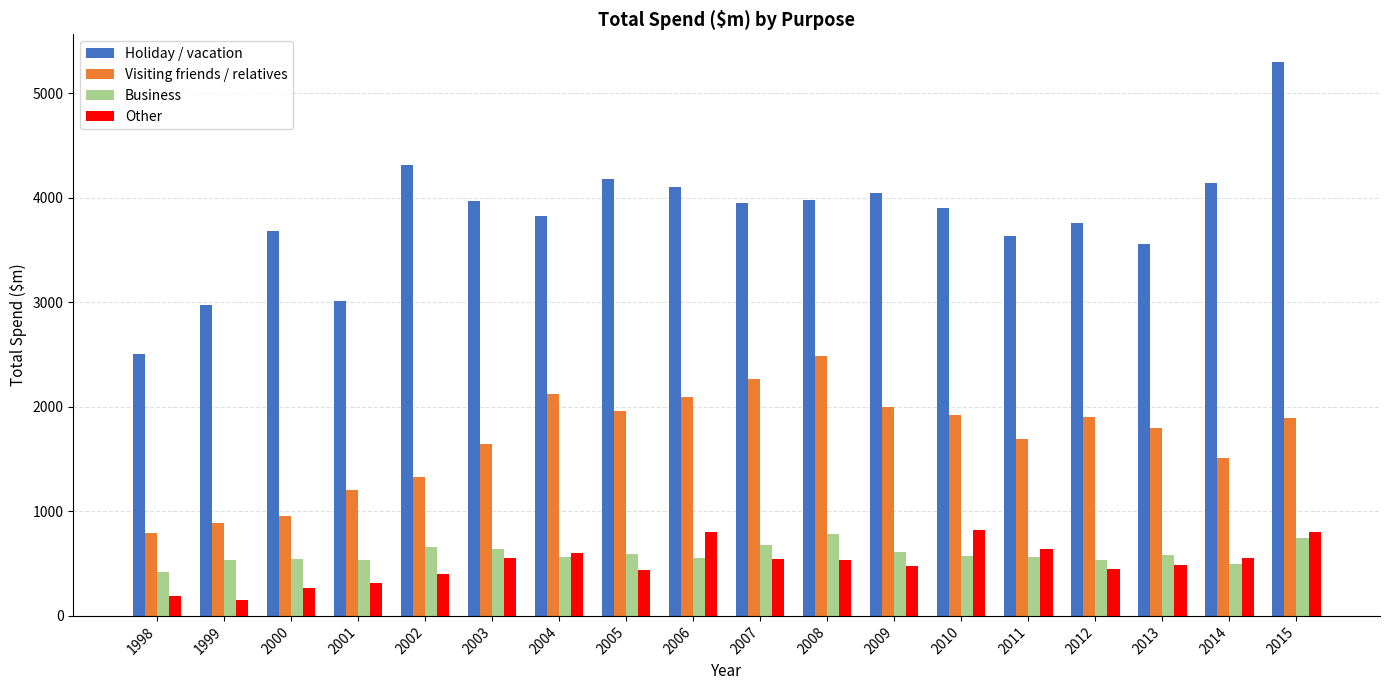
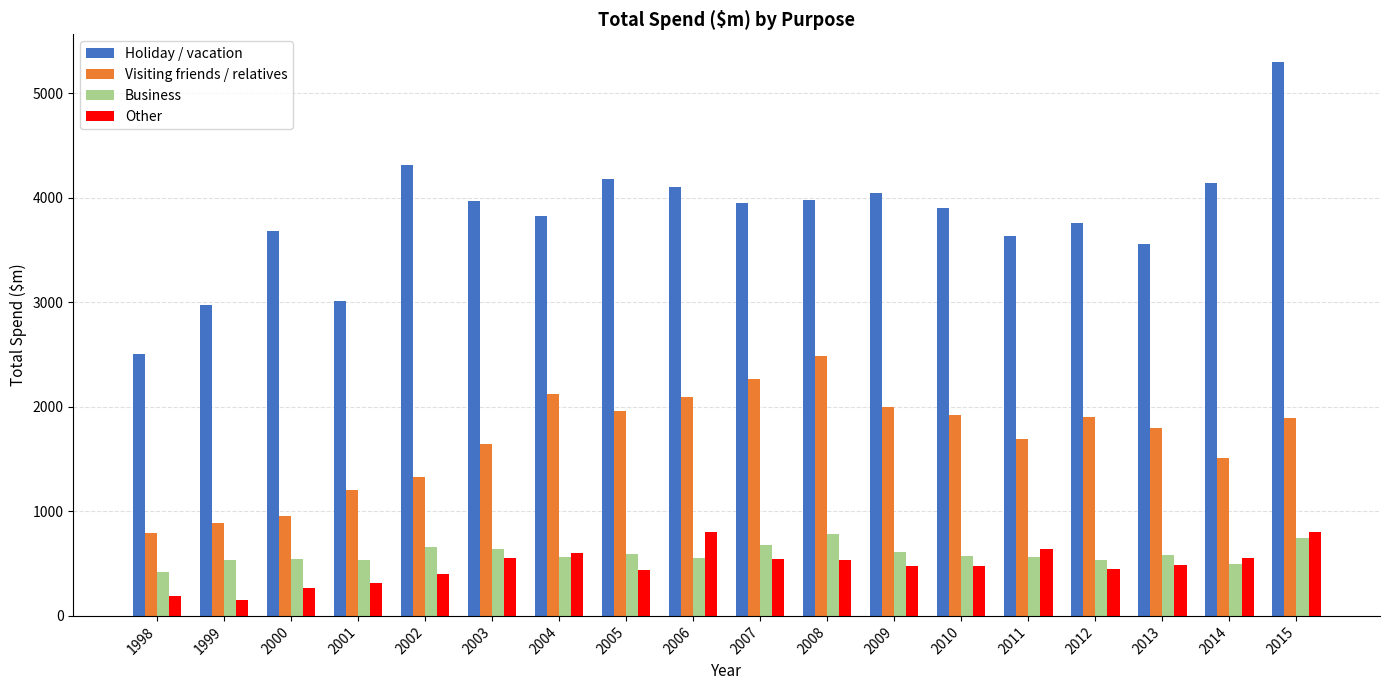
Other, 2010: 820 -> 480
